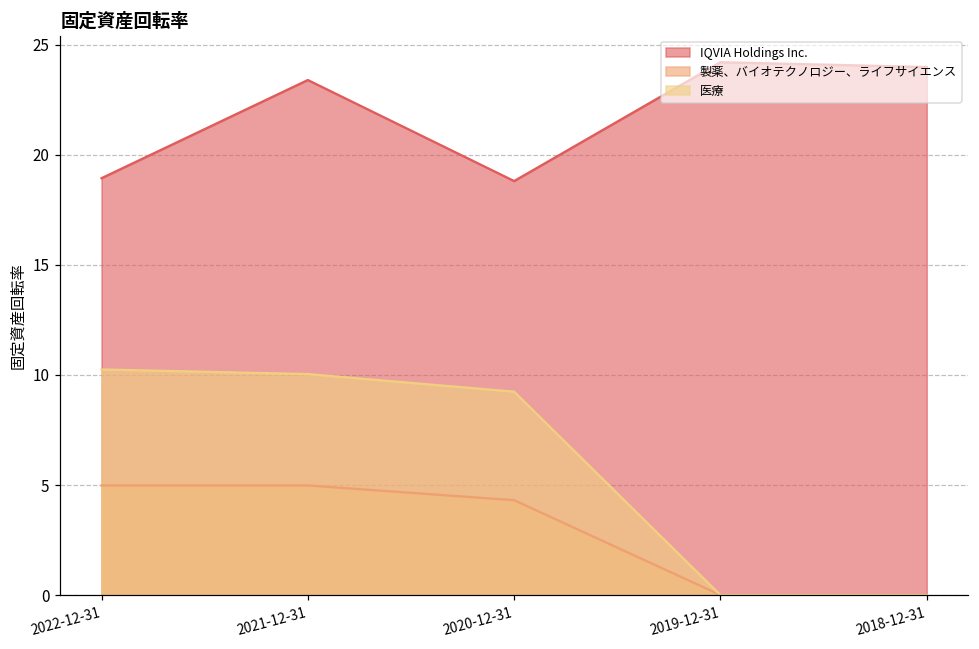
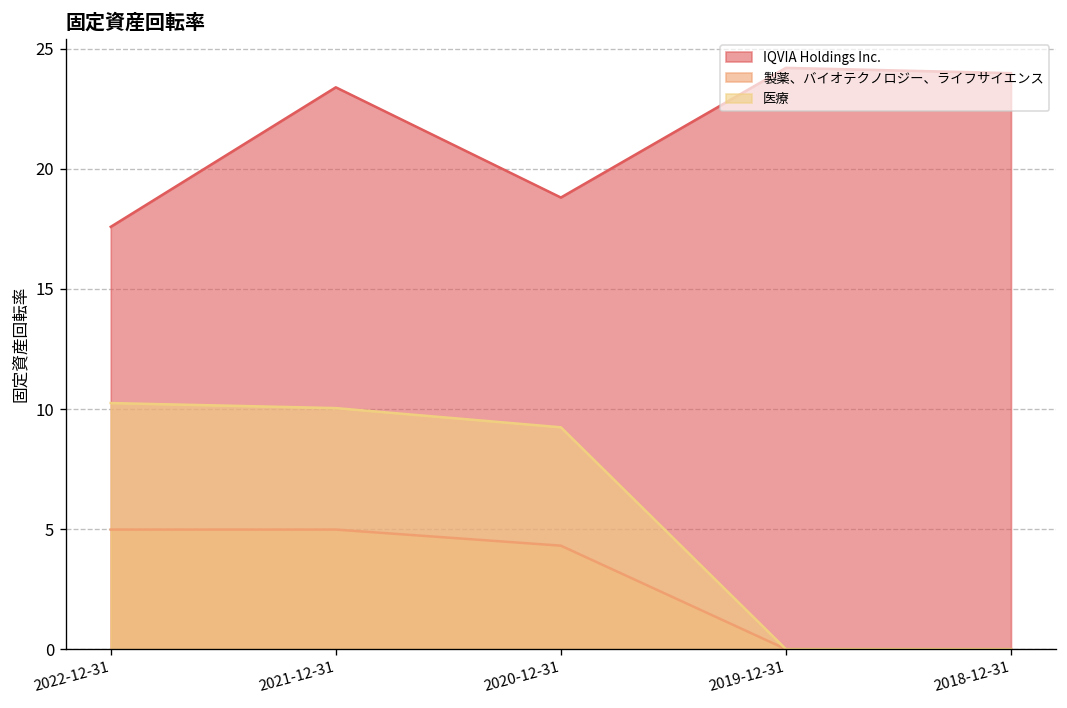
IQVIA Holdings Inc., 2022-12-31: 18.9 -> 17.6
